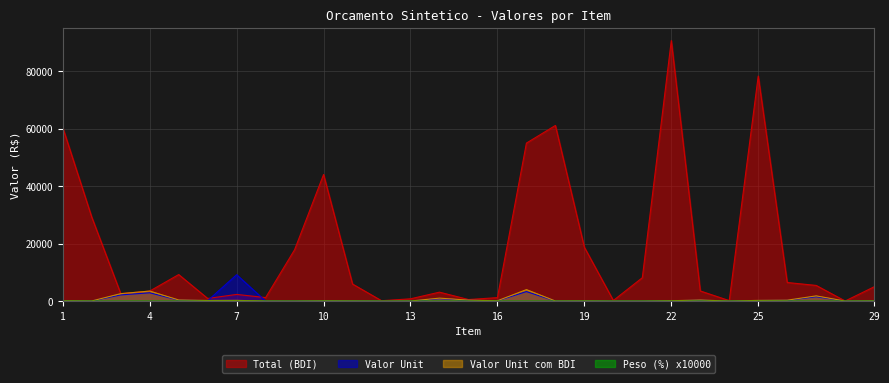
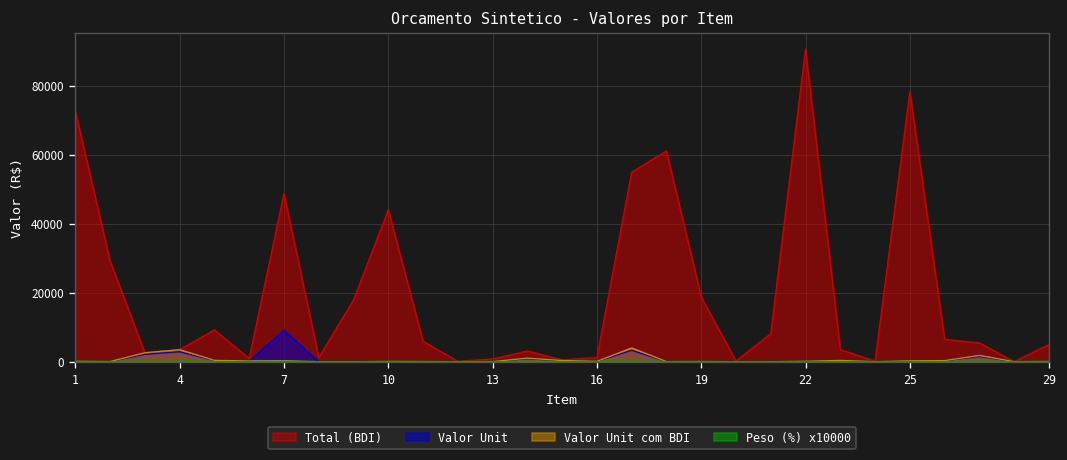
Total (BDI), 1: 60000 -> 73000
Total (BDI), 7: 2000 -> 49000
